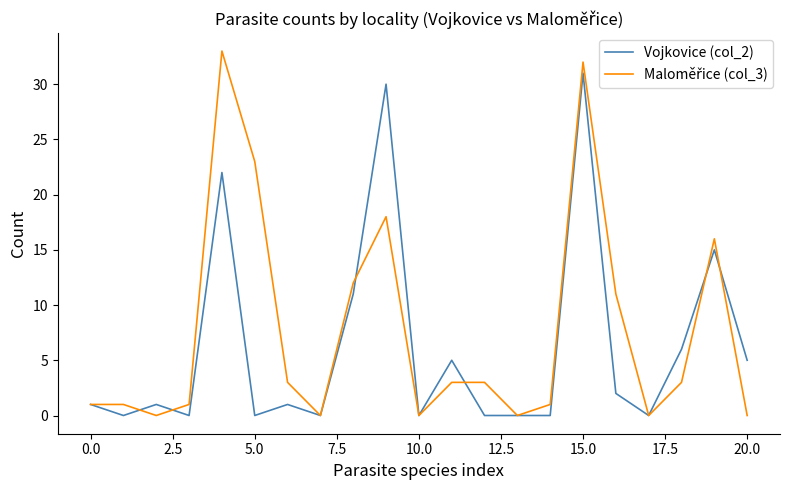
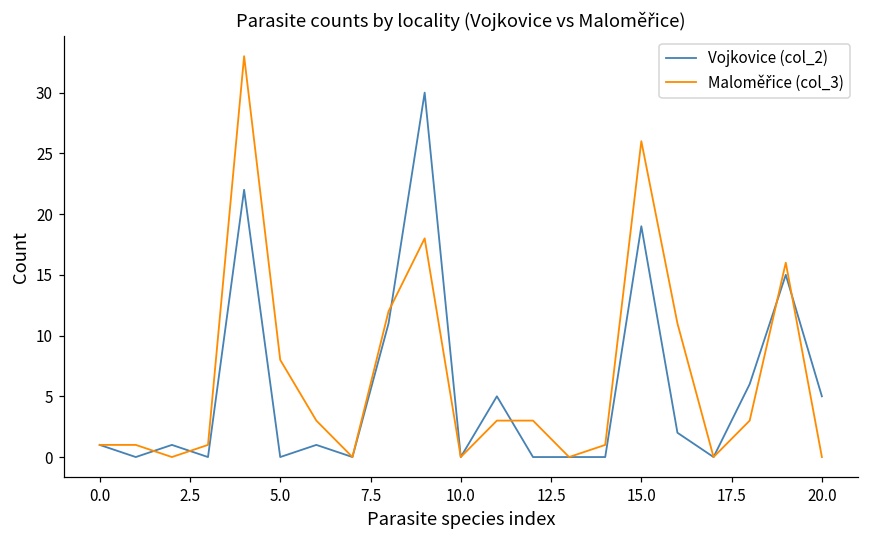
Maloměřice (col_3), 5.0: 23 -> 8
Vojkovice (col_2), 15.0: 31 -> 19
Maloměřice (col_3), 15.0: 32 -> 26
